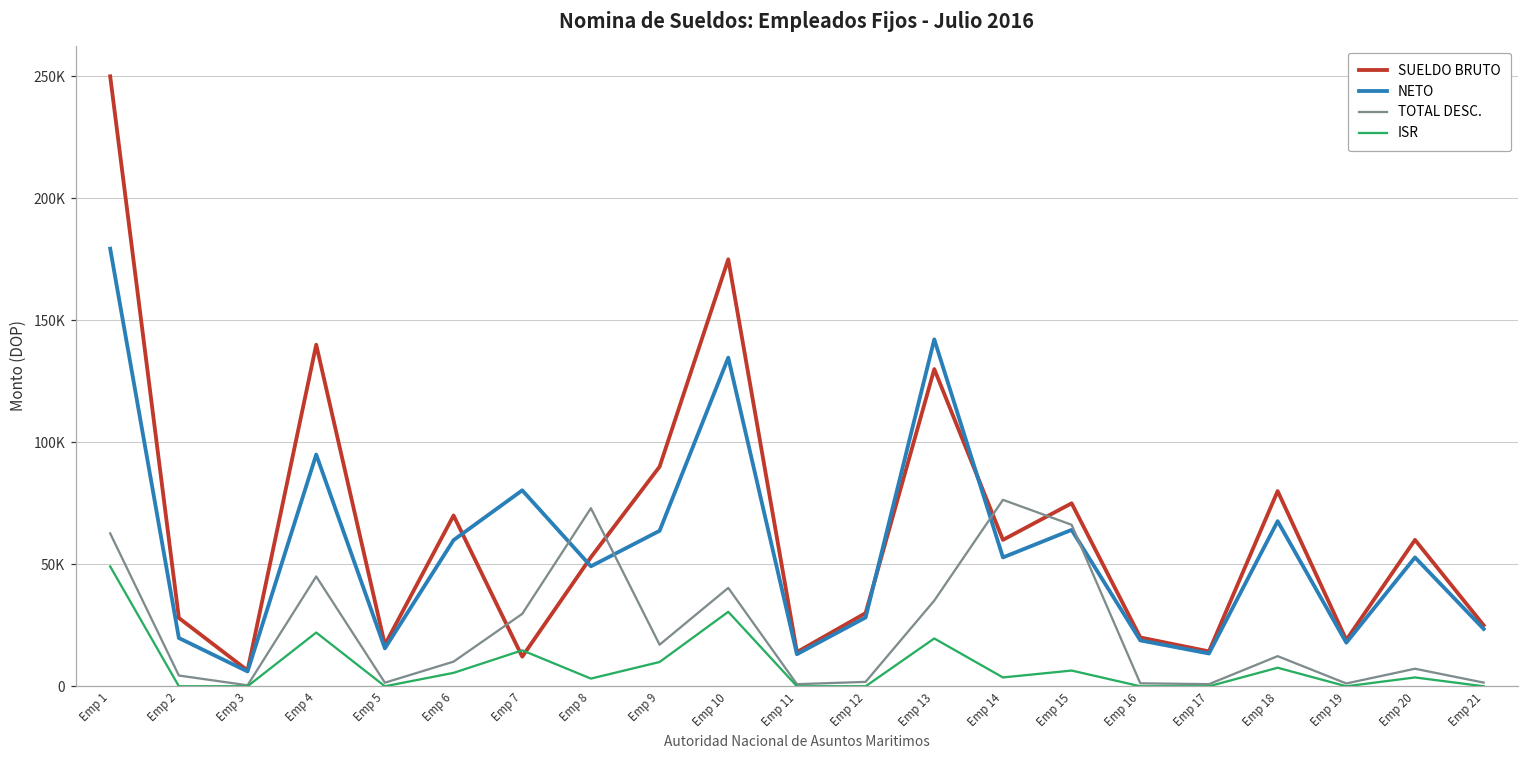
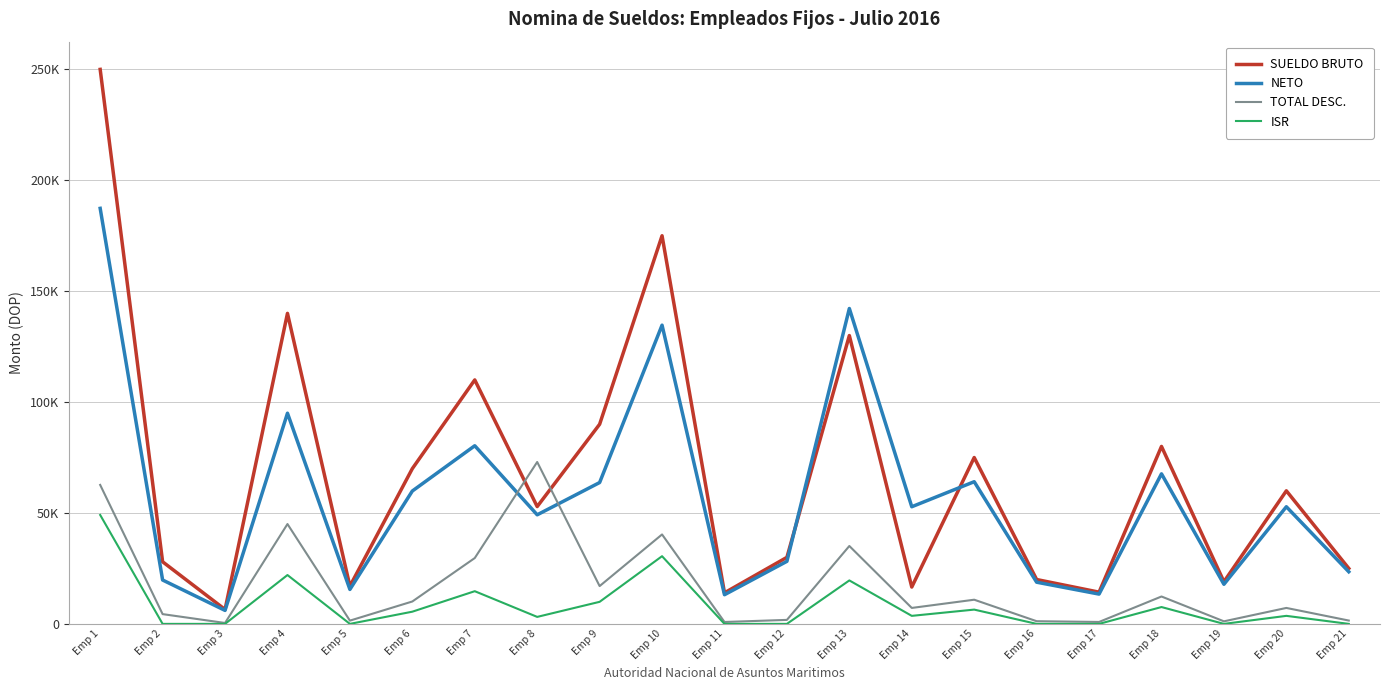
NETO, Emp 1: 179000 -> 187000
SUELDO BRUTO, Emp 7: 12000 -> 110000
SUELDO BRUTO, Emp 14: 60000 -> 17000
TOTAL DESC., Emp 14: 76000 -> 7000
TOTAL DESC., Emp 15: 66000 -> 11000
